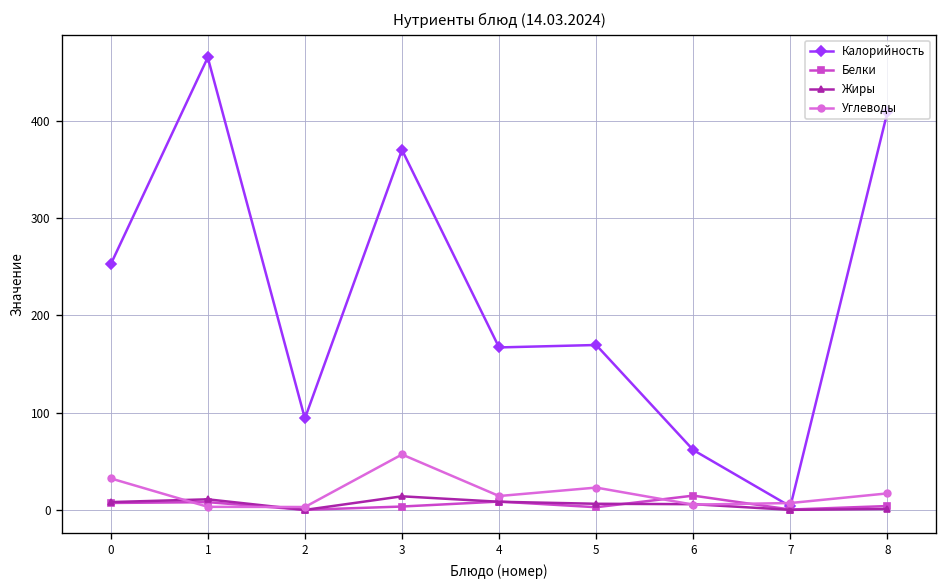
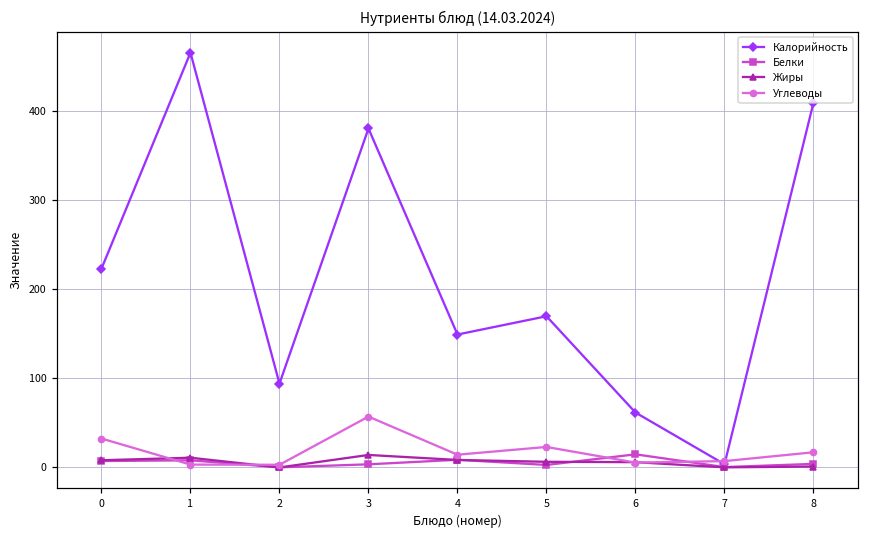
Калорийность, 0: 250 -> 220
Калорийность, 3: 370 -> 380
Калорийность, 4: 170 -> 150
